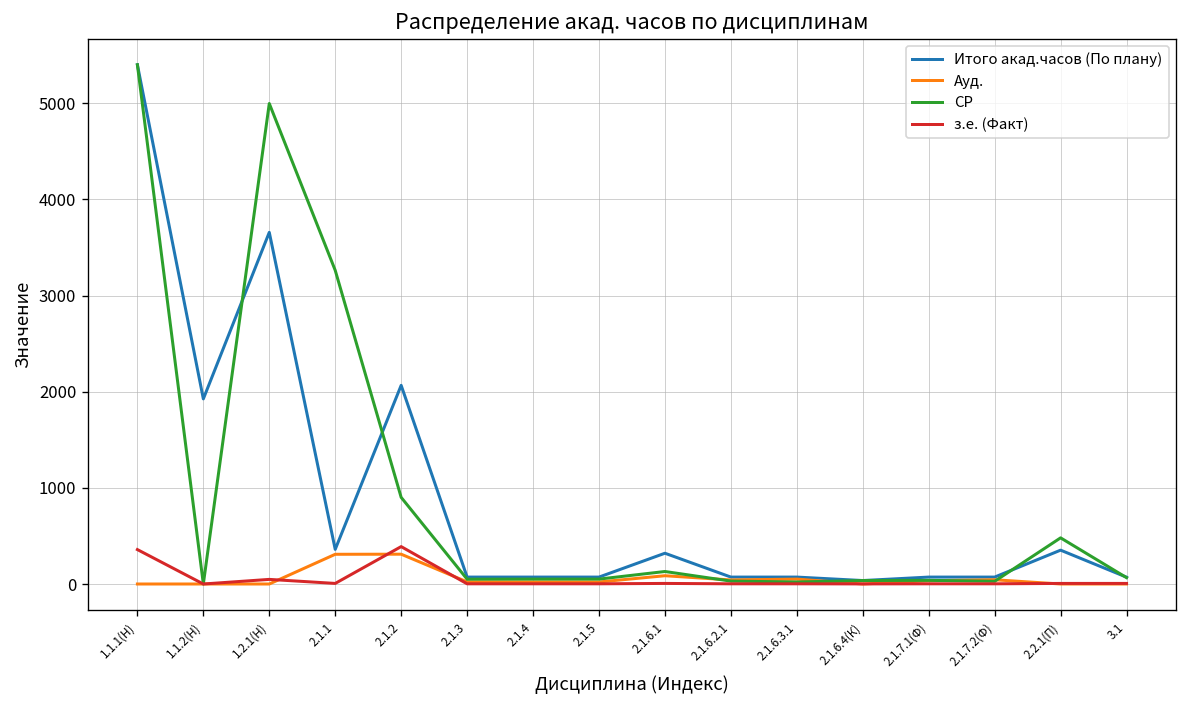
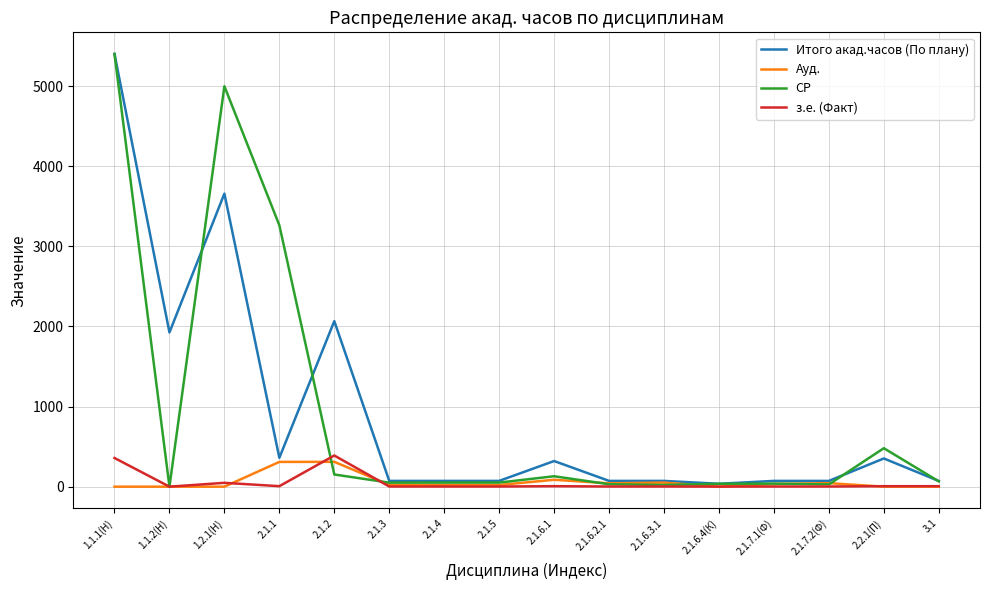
СР, 2.1.2: 900 -> 200
